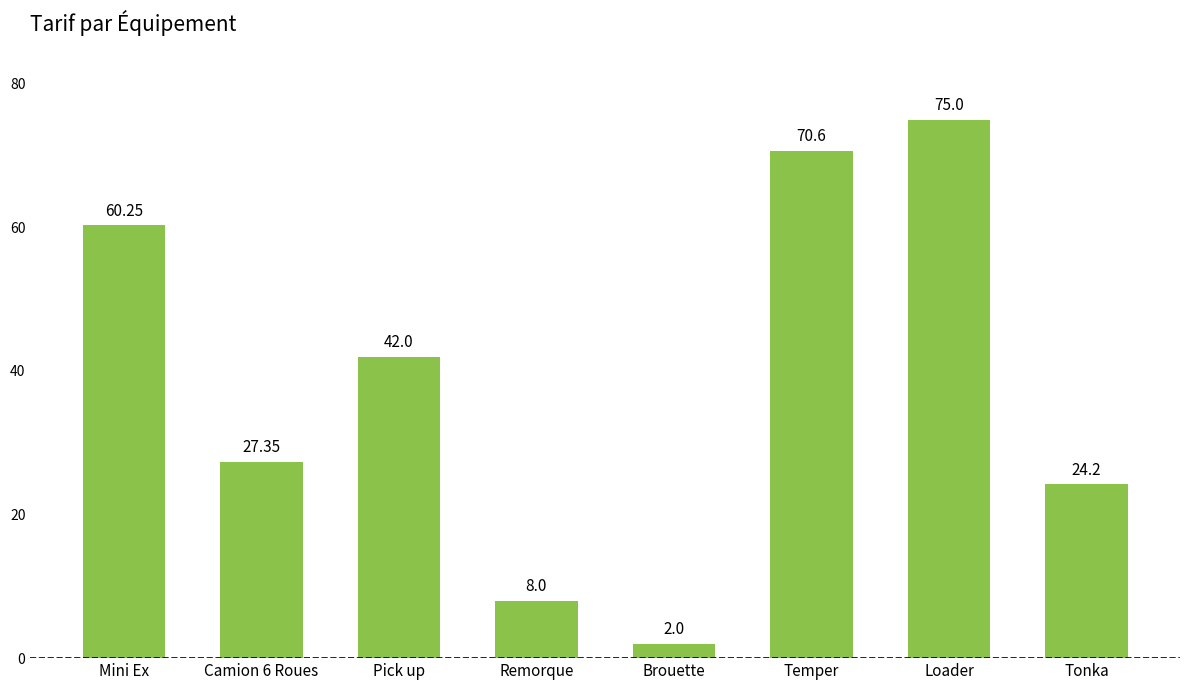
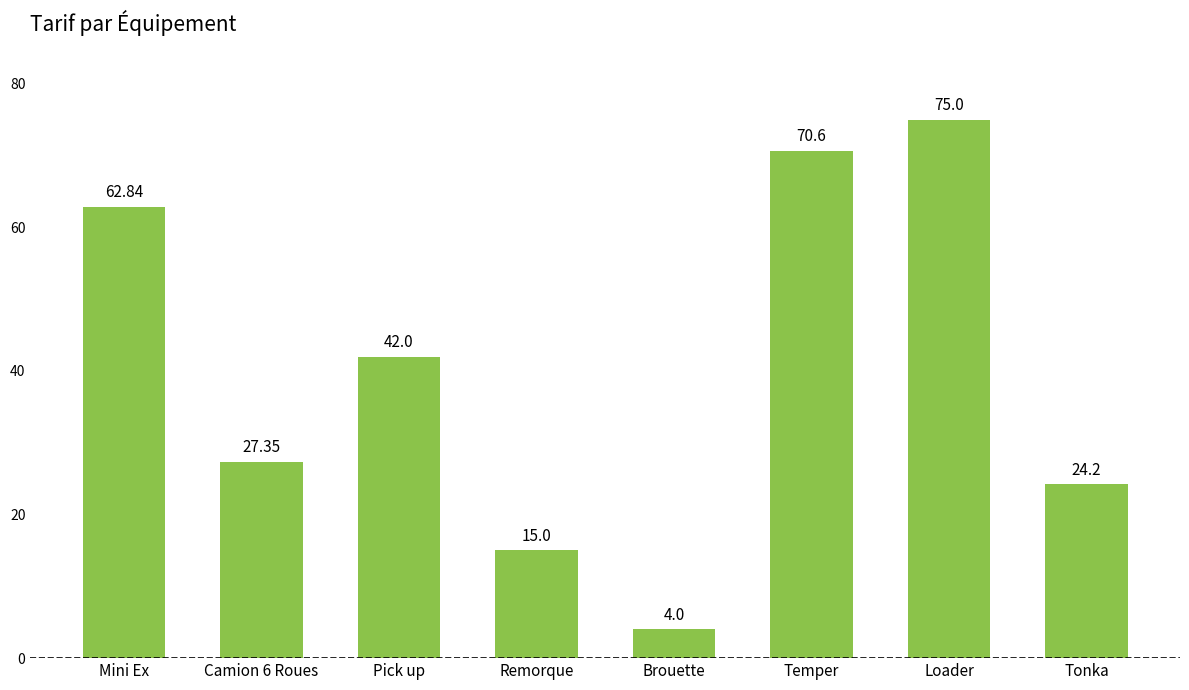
Mini Ex: 60.25 -> 62.84
Remorque: 8.0 -> 15.0
Brouette: 2.0 -> 4.0
